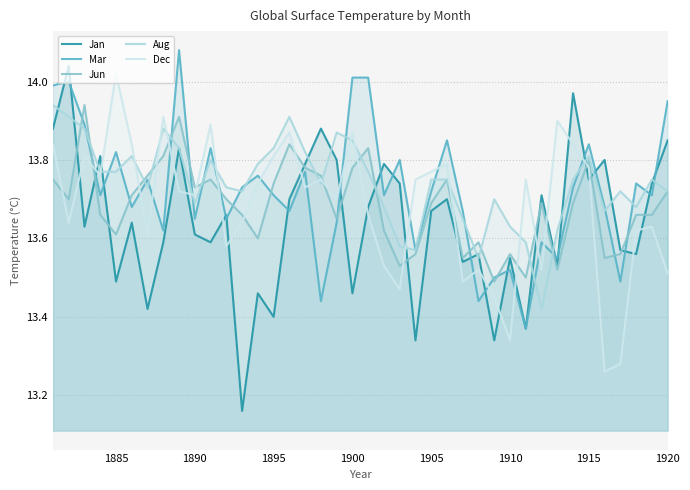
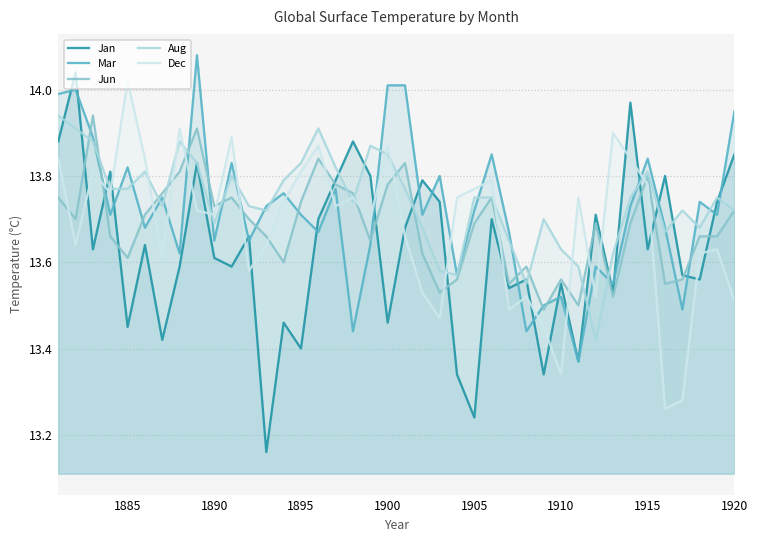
Jan, 1885: 13.49 -> 13.45
Jan, 1905: 13.67 -> 13.24
Jan, 1915: 13.75 -> 13.63
